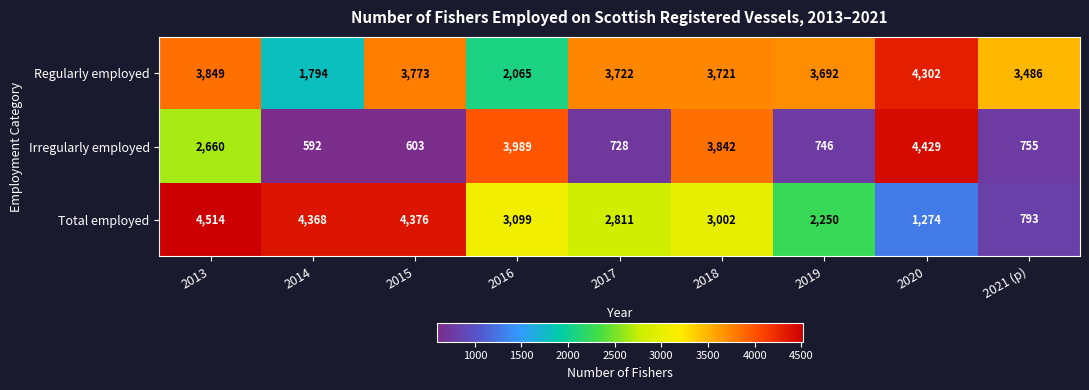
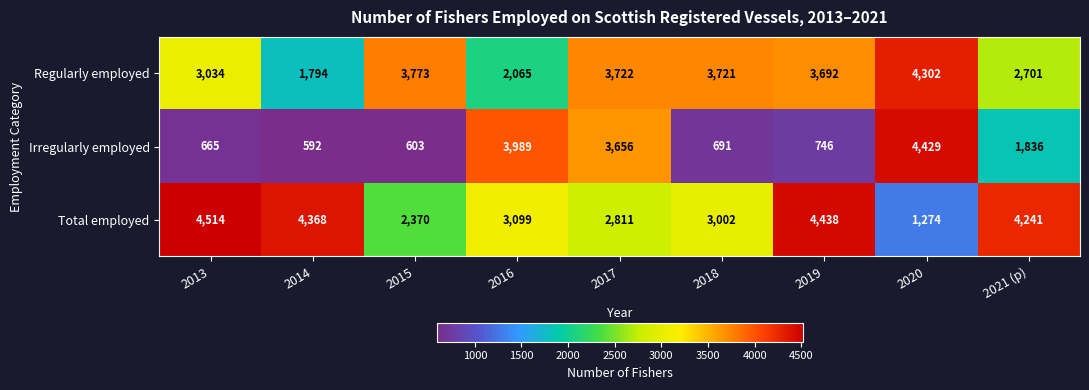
Regularly employed, 2013: 3,849 -> 3,034
Regularly employed, 2021 (p): 3,486 -> 2,701
Irregularly employed, 2013: 2,660 -> 665
Irregularly employed, 2017: 728 -> 3,656
Irregularly employed, 2018: 3,842 -> 691
Irregularly employed, 2021 (p): 755 -> 1,836
Total employed, 2015: 4,376 -> 2,370
Total employed, 2019: 2,250 -> 4,438
Total employed, 2021 (p): 793 -> 4,241
